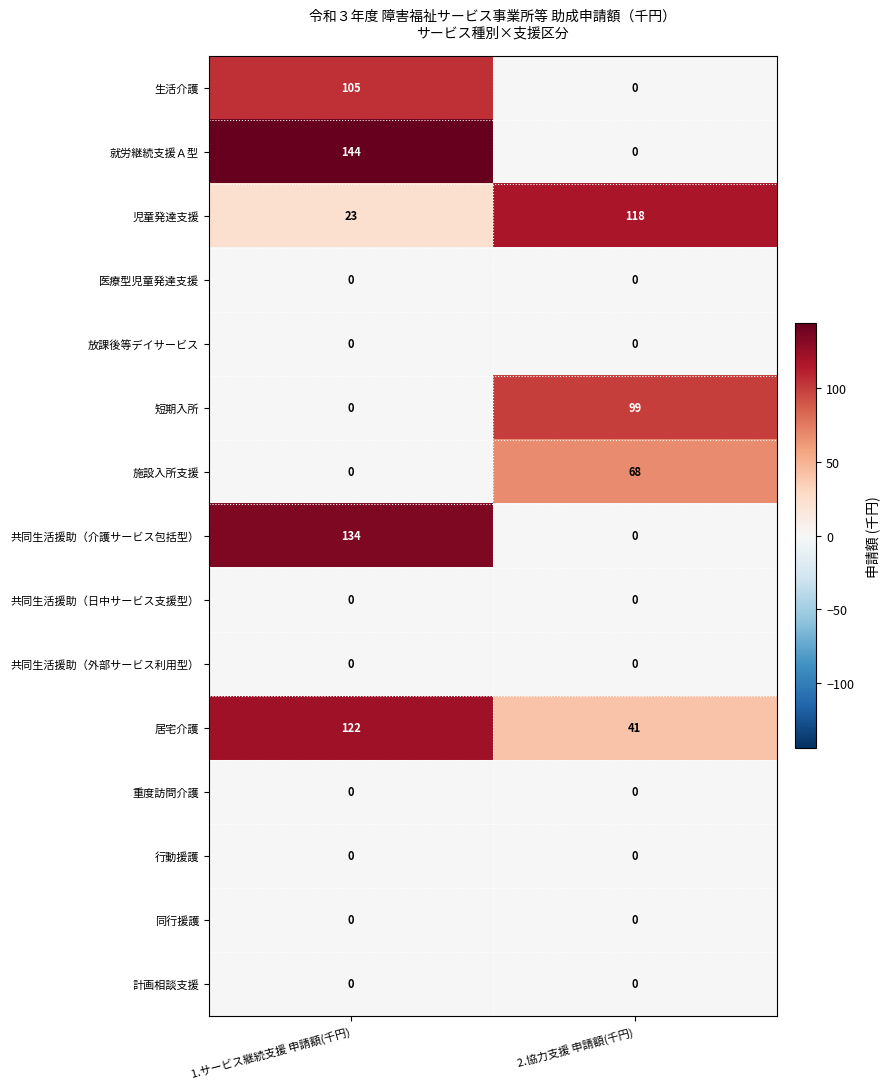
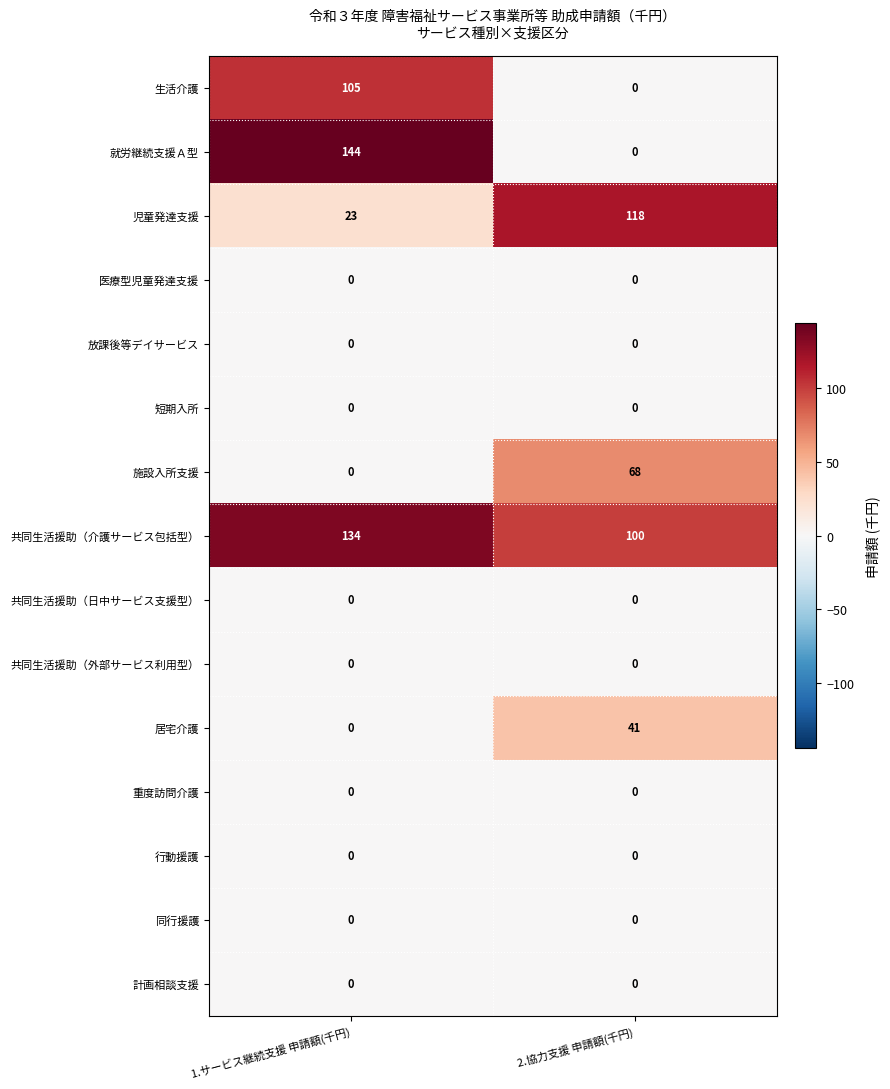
短期入所, 2.協力支援 申請額(千円): 99 -> 0
共同生活援助（介護サービス包括型）, 2.協力支援 申請額(千円): 0 -> 100
居宅介護, 1.サービス継続支援 申請額(千円): 122 -> 0
